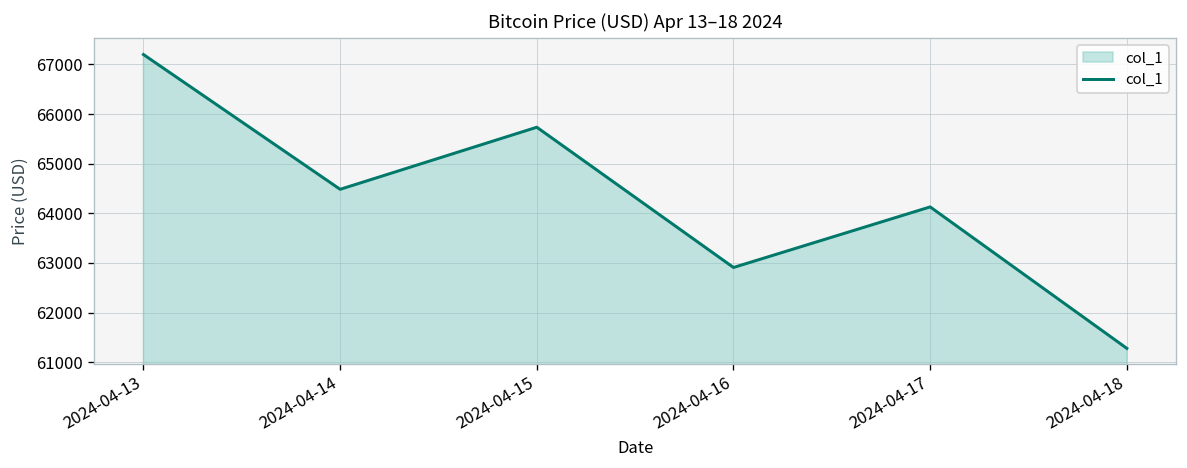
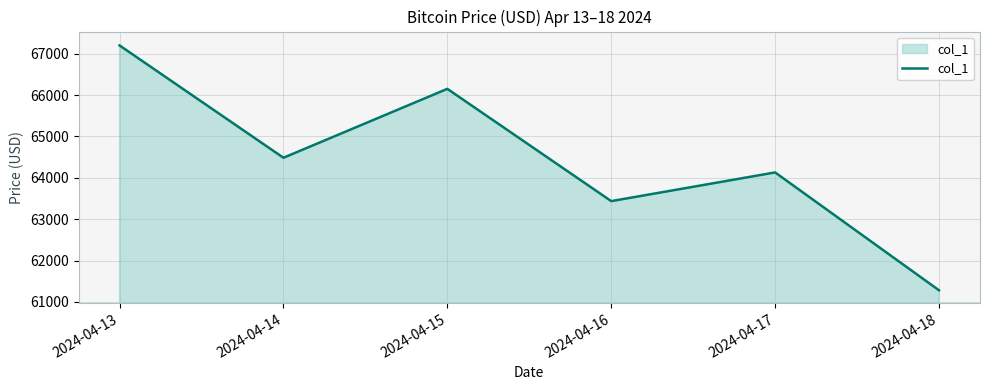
2024-04-15: 65700 -> 66100
2024-04-16: 62900 -> 63400
